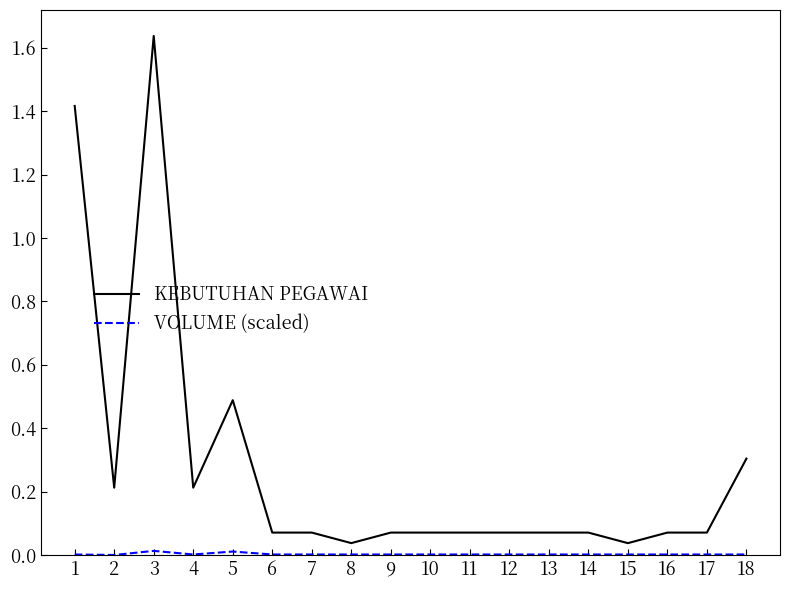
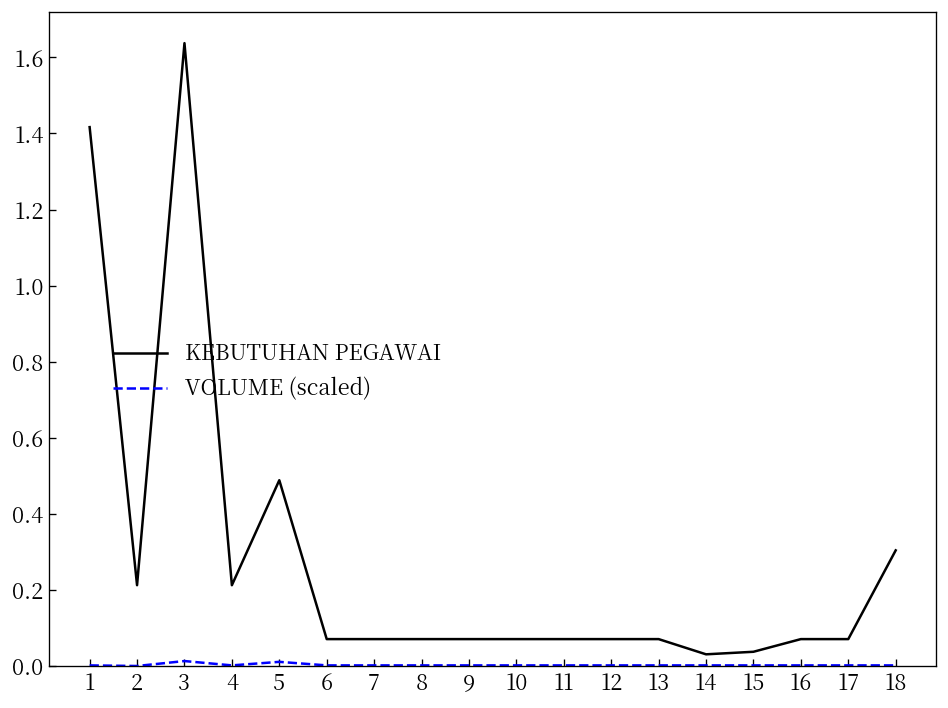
KEBUTUHAN PEGAWAI, 8: 0.04 -> 0.07
KEBUTUHAN PEGAWAI, 14: 0.07 -> 0.03
